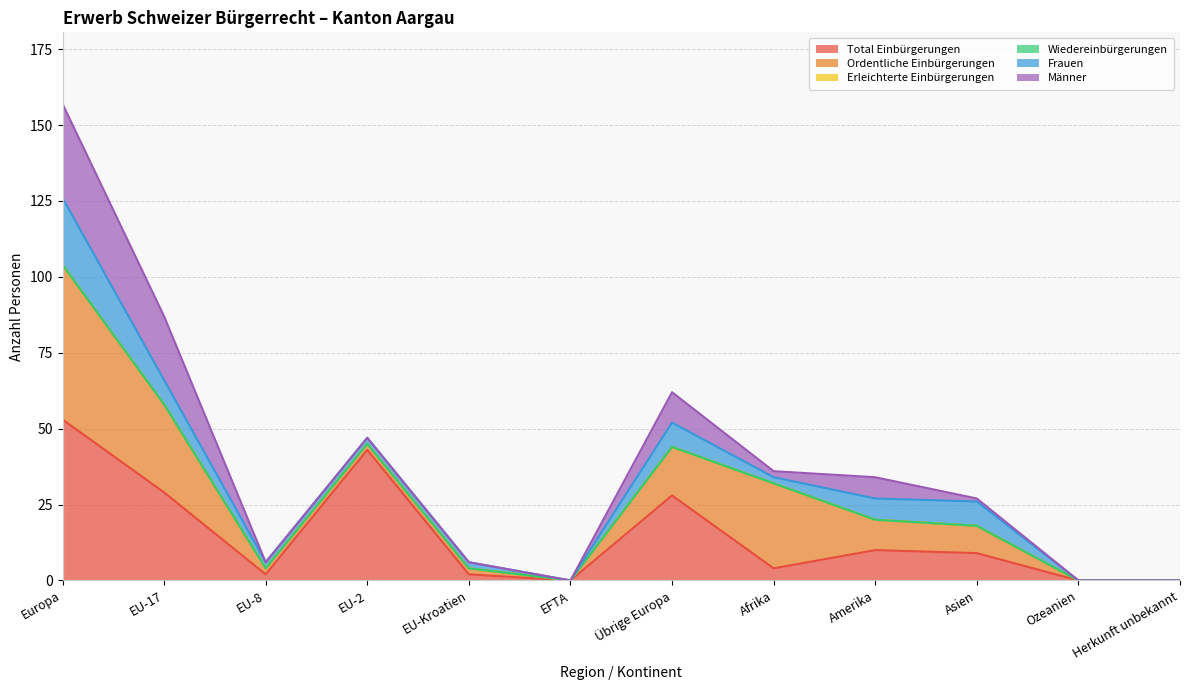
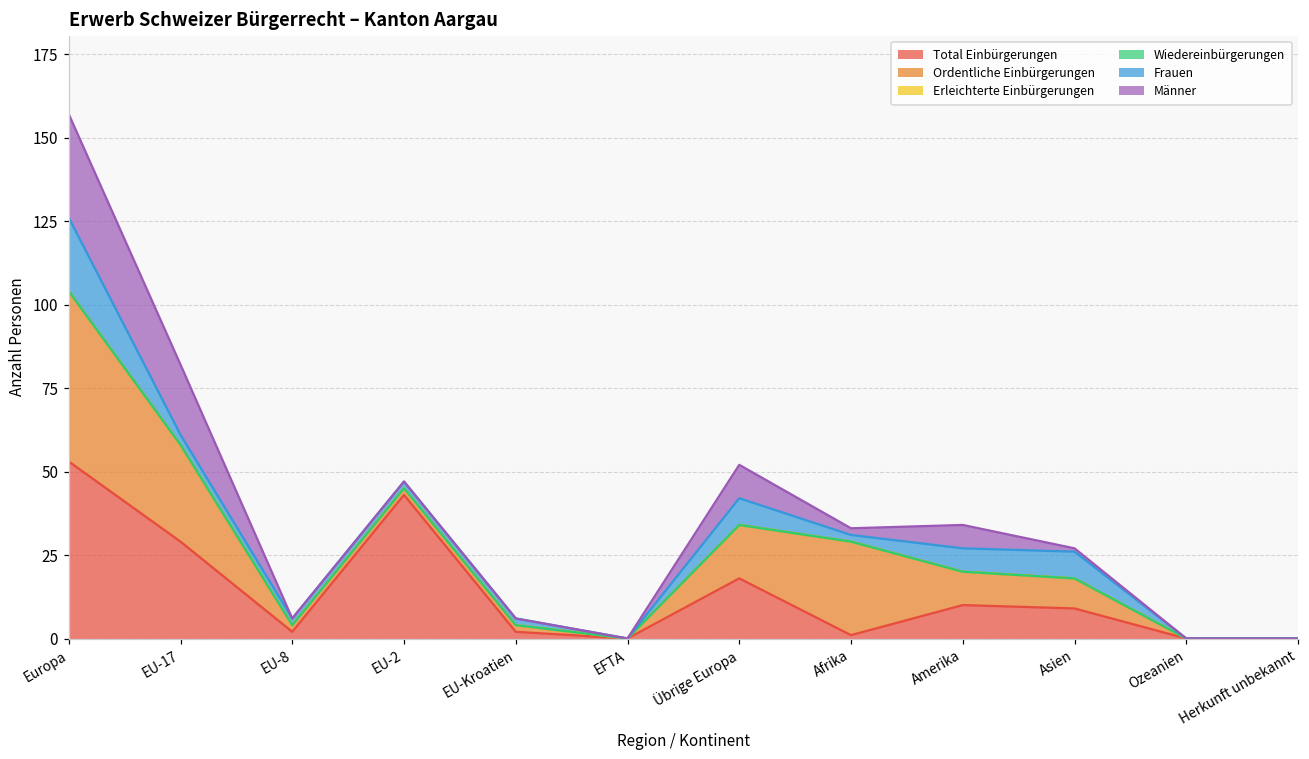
Frauen, EU-17: 8 -> 3
Total Einbürgerungen, Übrige Europa: 28 -> 18
Total Einbürgerungen, Afrika: 4 -> 1
